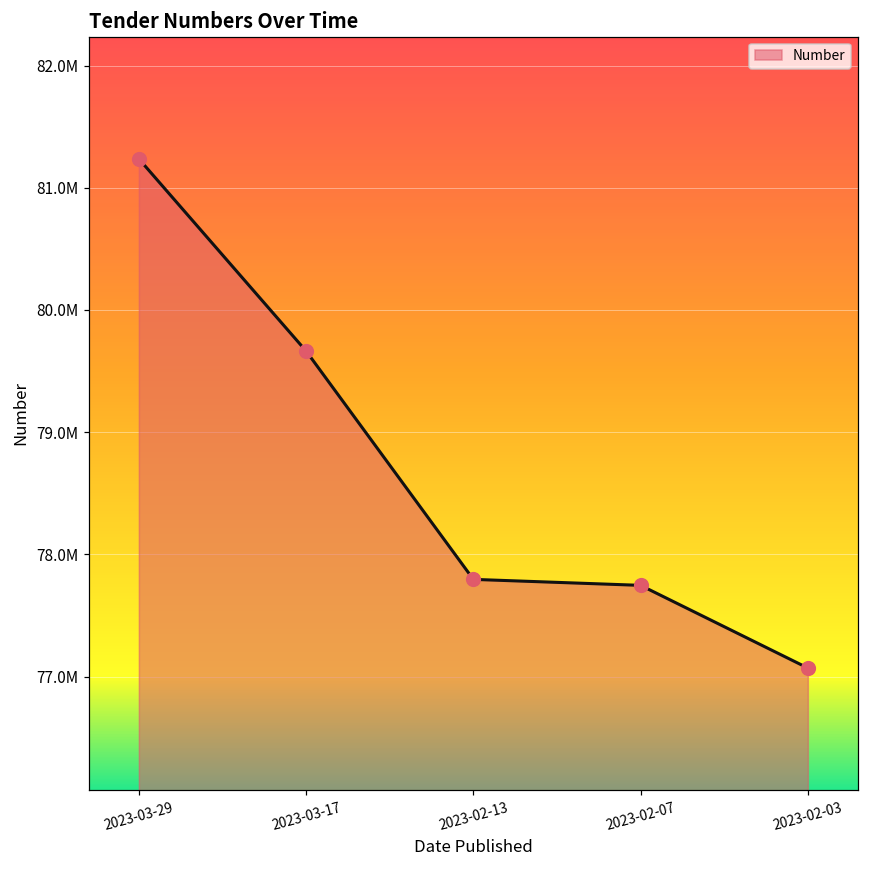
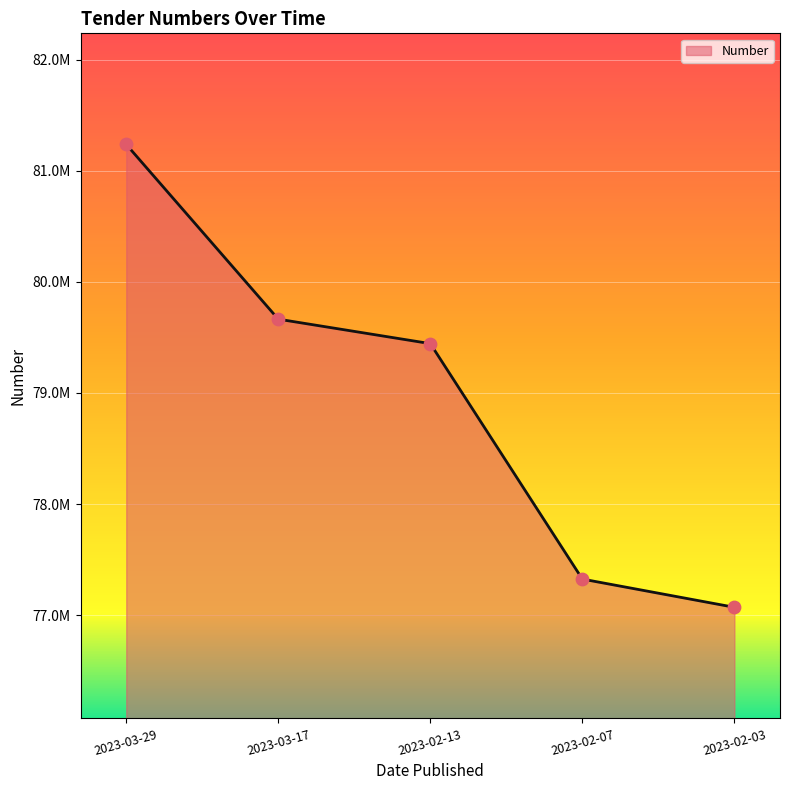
2023-02-13: 77800000 -> 79440000
2023-02-07: 77750000 -> 77320000
